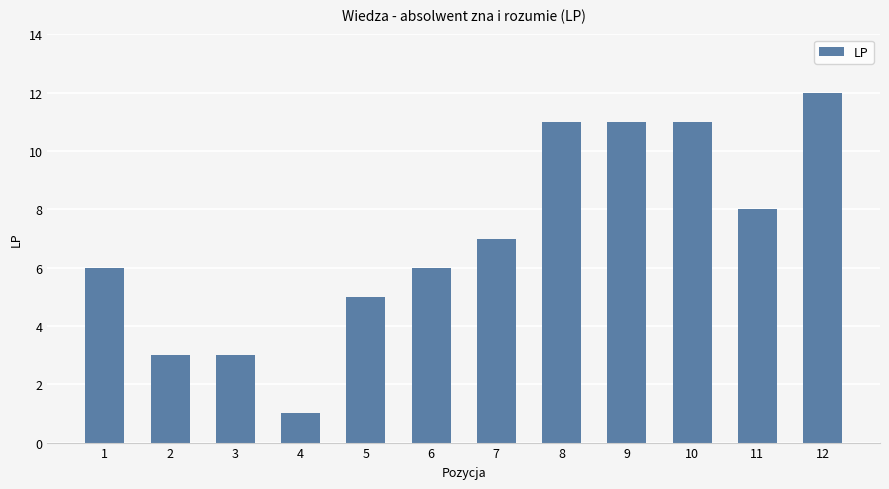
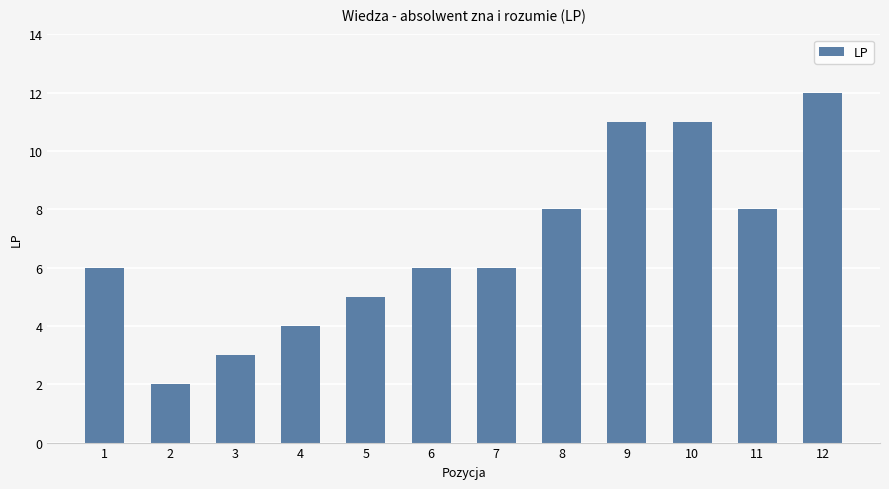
2: 3 -> 2
4: 1 -> 4
7: 7 -> 6
8: 11 -> 8
